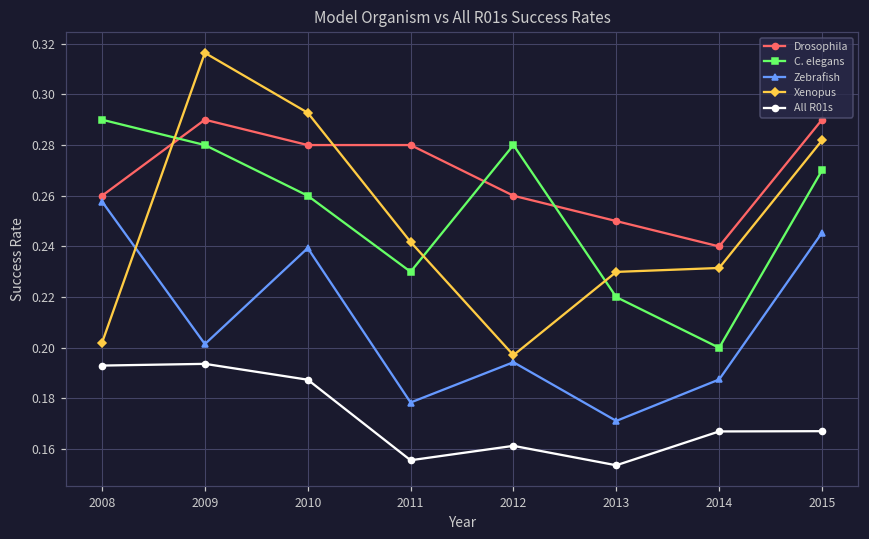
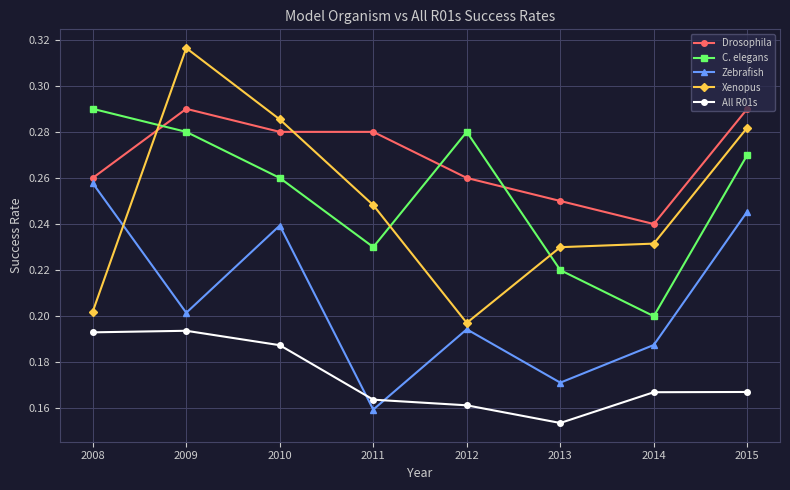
Xenopus, 2010: 0.293 -> 0.285
Zebrafish, 2011: 0.178 -> 0.159
Xenopus, 2011: 0.242 -> 0.248
All R01s, 2011: 0.156 -> 0.164
